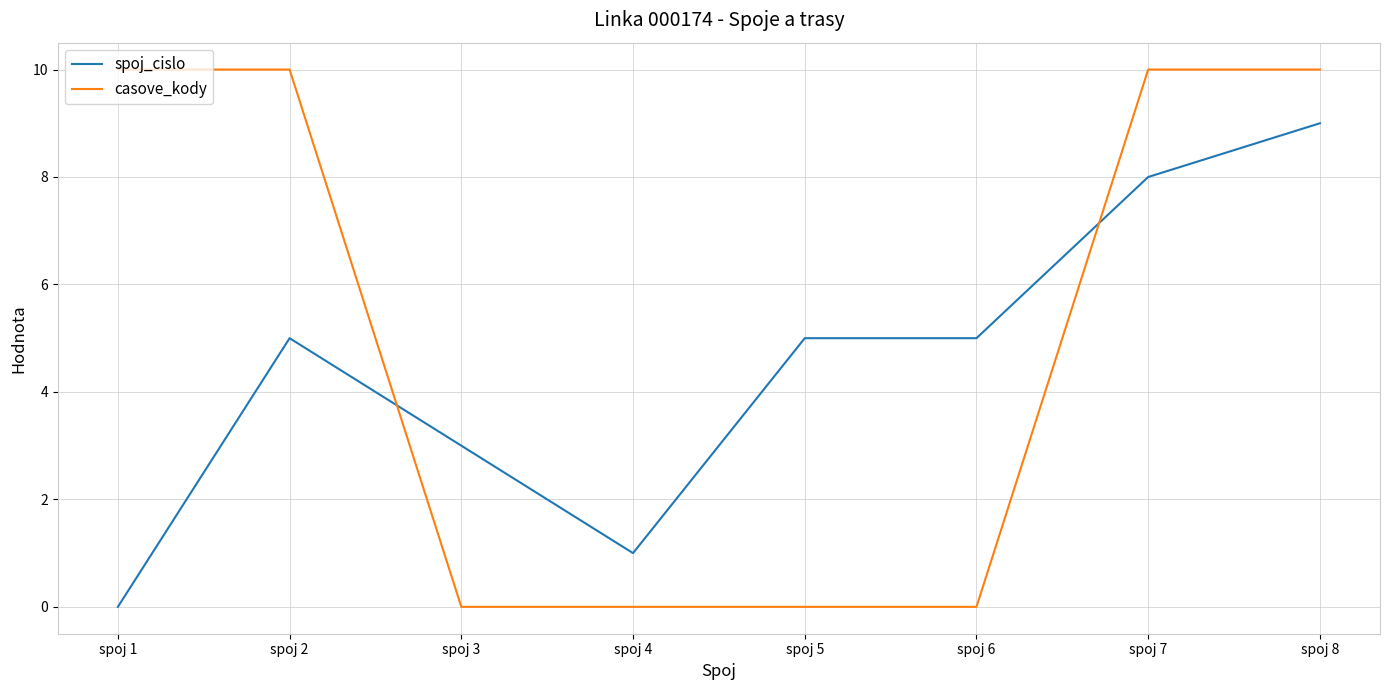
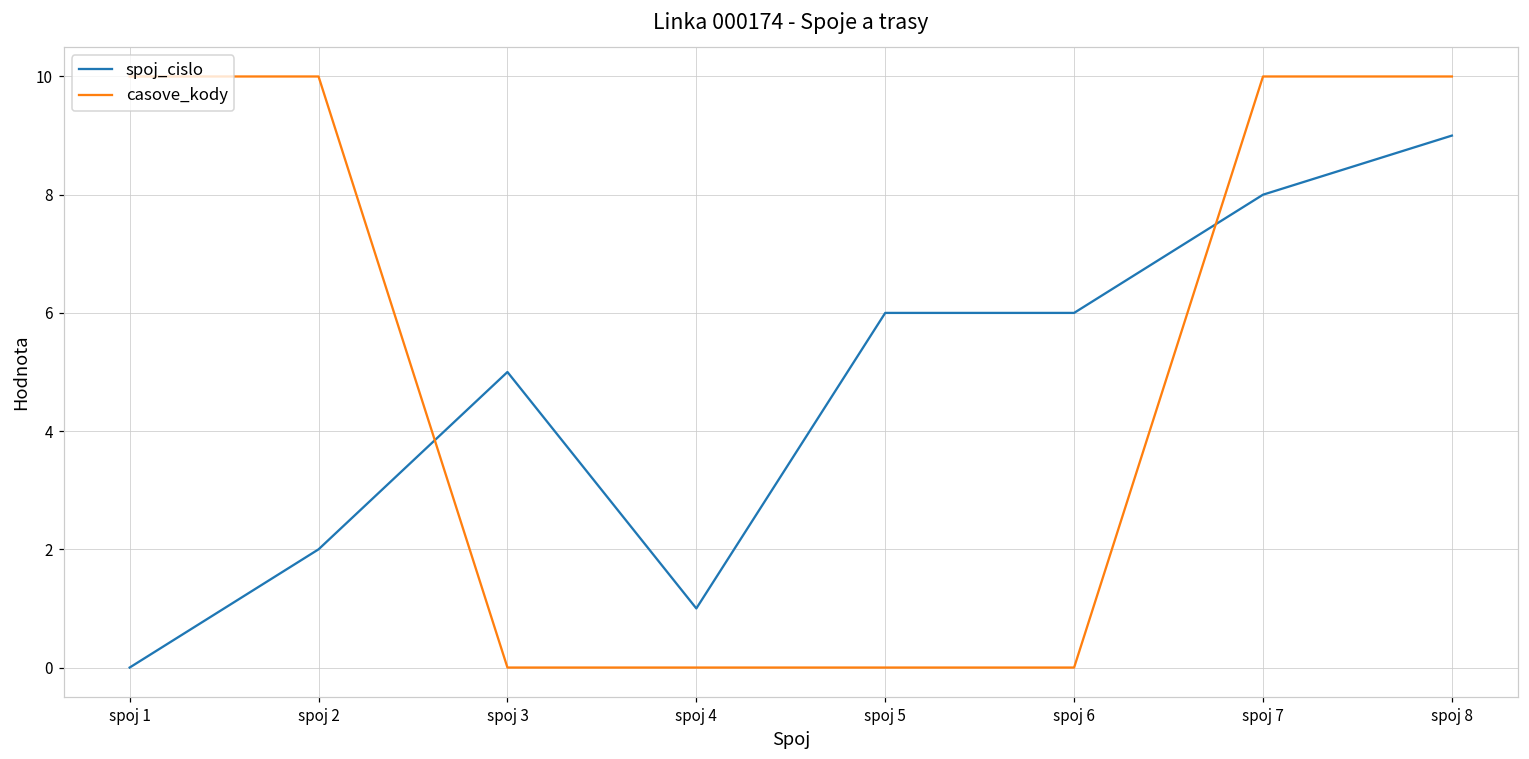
spoj_cislo, spoj 2: 5 -> 2
spoj_cislo, spoj 3: 3 -> 5
spoj_cislo, spoj 5: 5 -> 6
spoj_cislo, spoj 6: 5 -> 6
